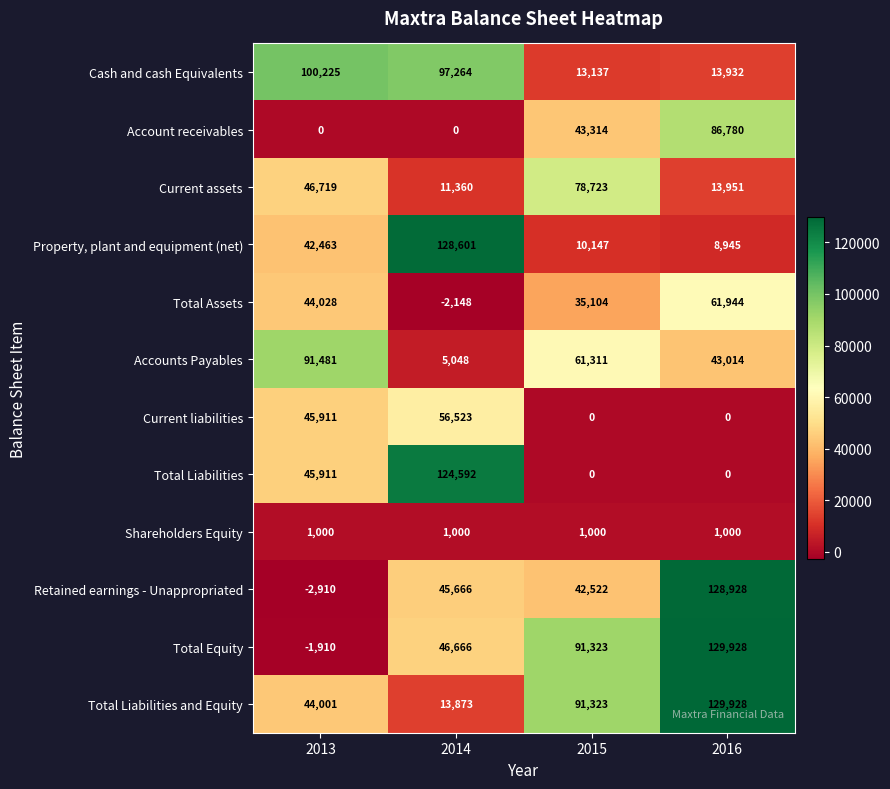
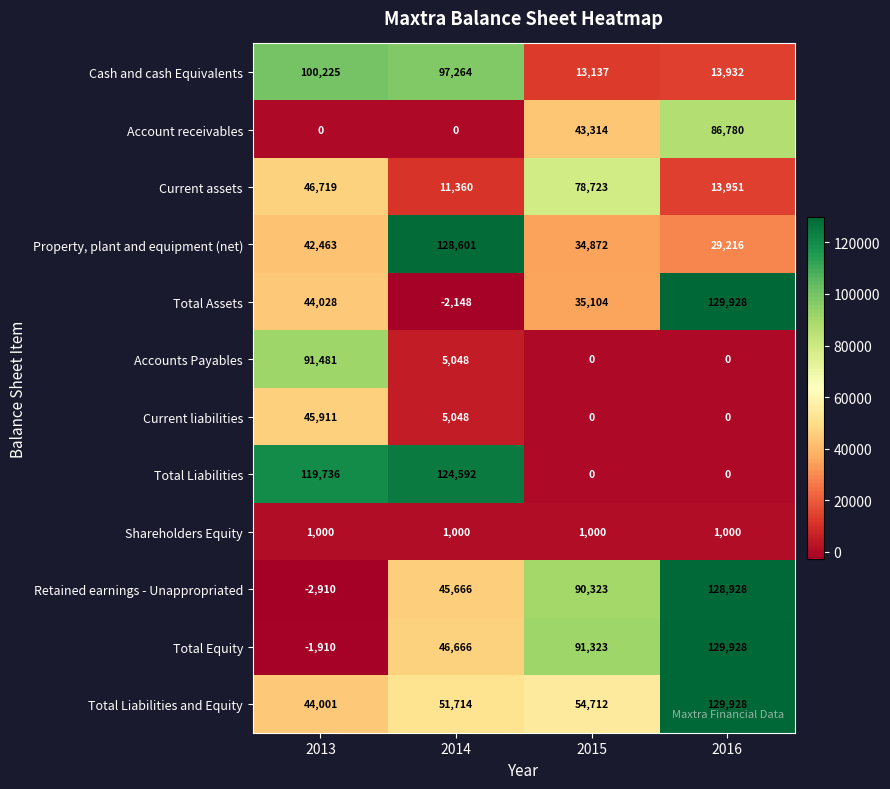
Property, plant and equipment (net), 2015: 10,147 -> 34,872
Property, plant and equipment (net), 2016: 8,945 -> 29,216
Total Assets, 2016: 61,944 -> 129,928
Accounts Payables, 2015: 61,311 -> 0
Accounts Payables, 2016: 43,014 -> 0
Current liabilities, 2014: 56,523 -> 5,048
Total Liabilities, 2013: 45,911 -> 119,736
Retained earnings - Unappropriated, 2015: 42,522 -> 90,323
Total Liabilities and Equity, 2014: 13,873 -> 51,714
Total Liabilities and Equity, 2015: 91,323 -> 54,712
